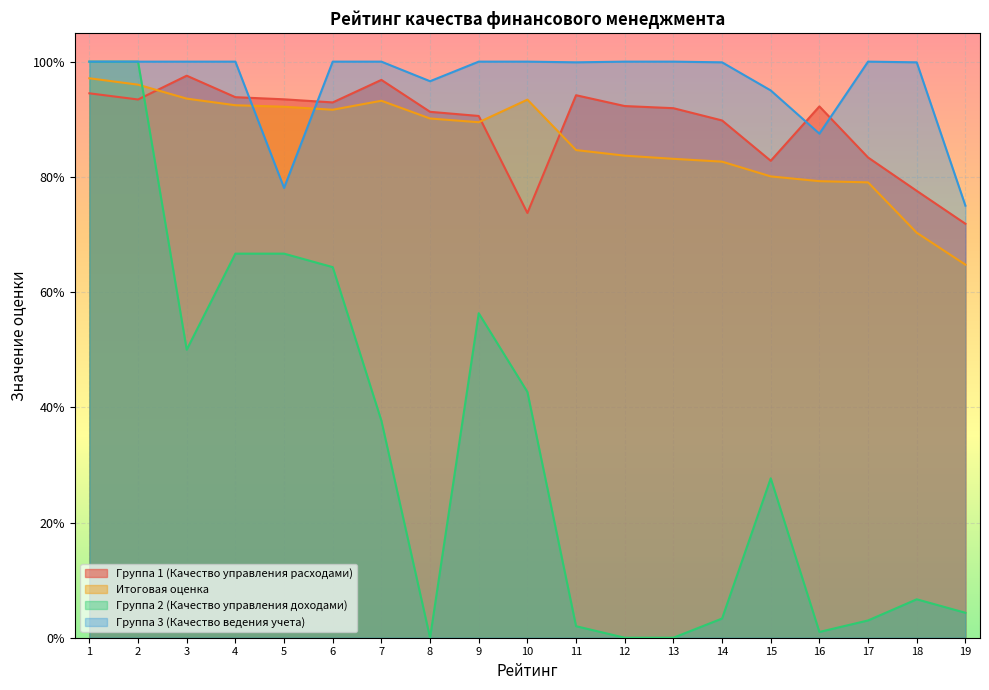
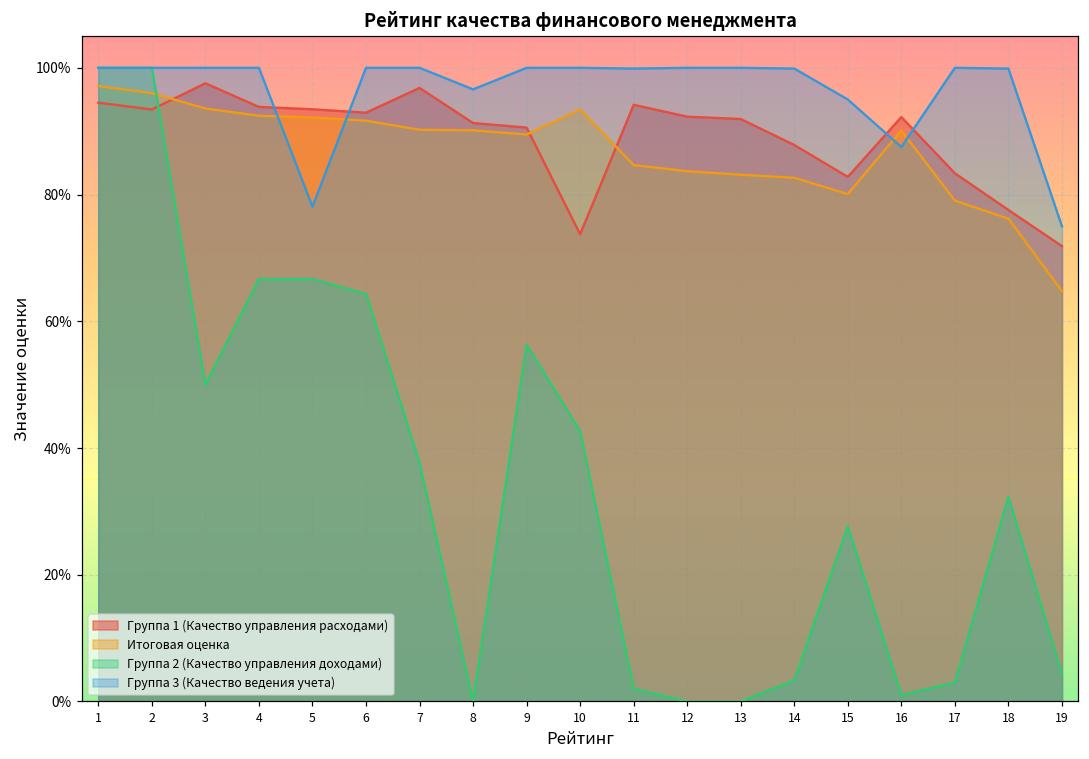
Итоговая оценка, 7: 93% -> 90%
Группа 1 (Качество управления расходами), 14: 90% -> 88%
Итоговая оценка, 16: 79% -> 90%
Итоговая оценка, 18: 70% -> 76%
Группа 2 (Качество управления доходами), 18: 7% -> 32%
